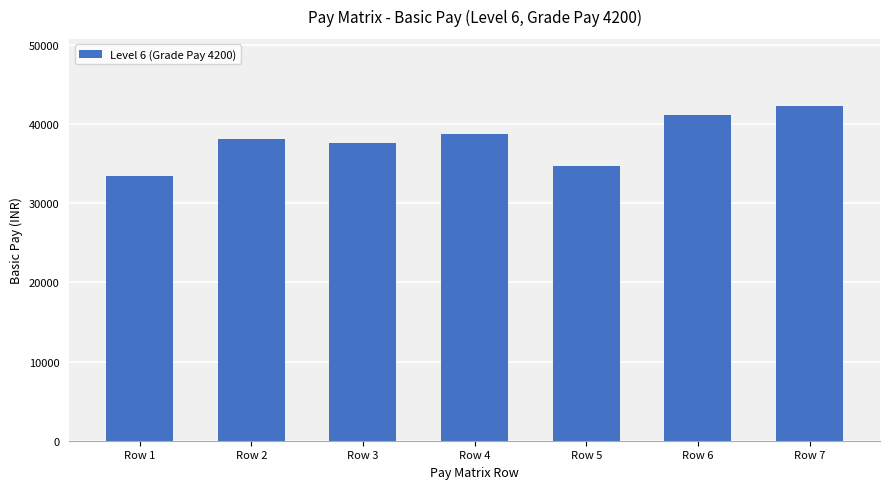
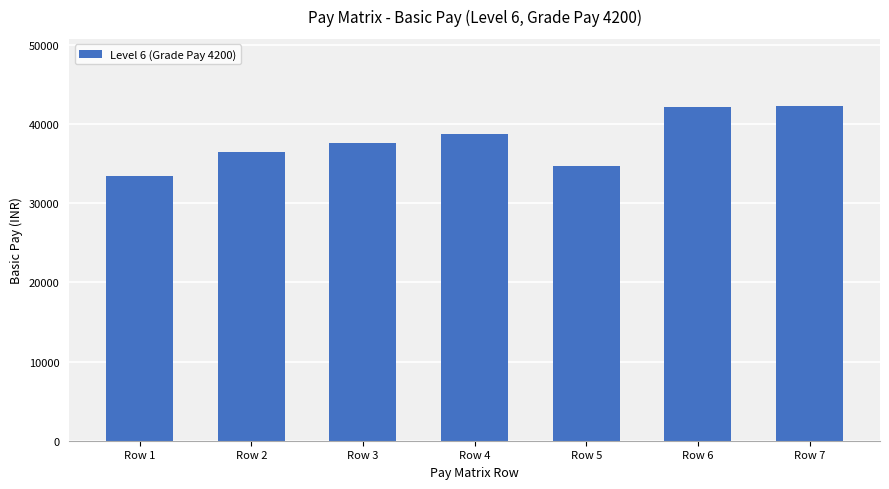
Row 2: 38000 -> 37000
Row 6: 41000 -> 42000
